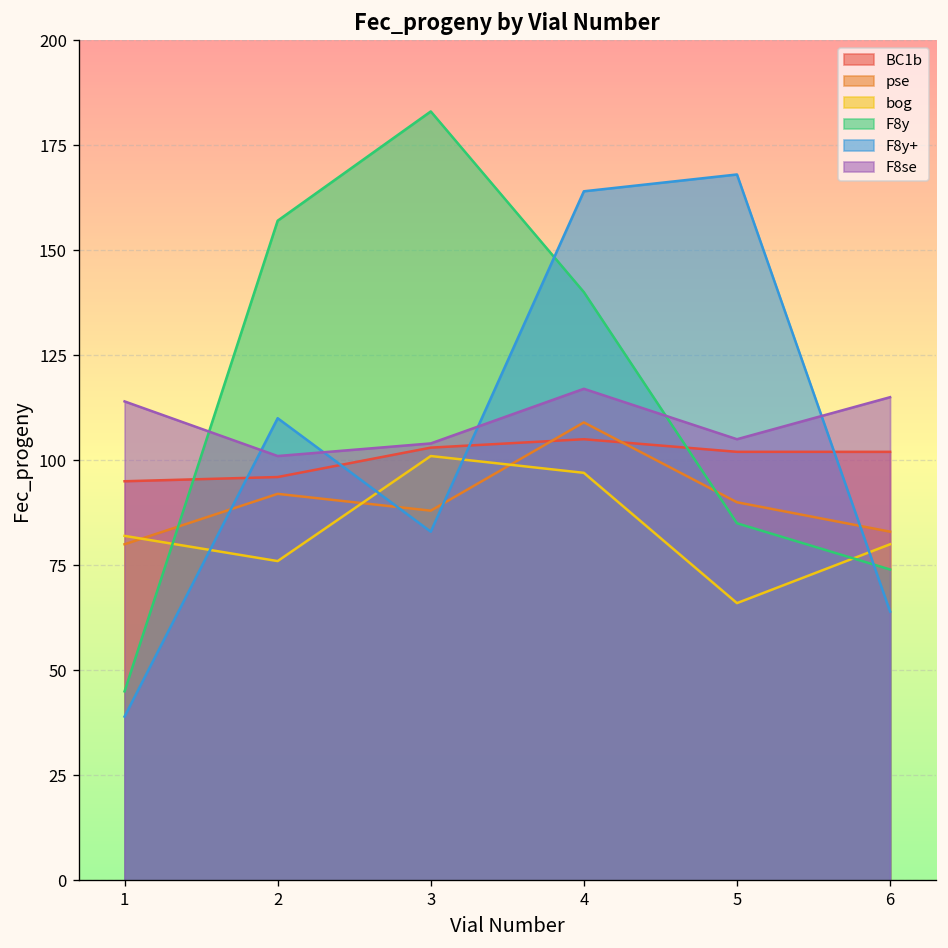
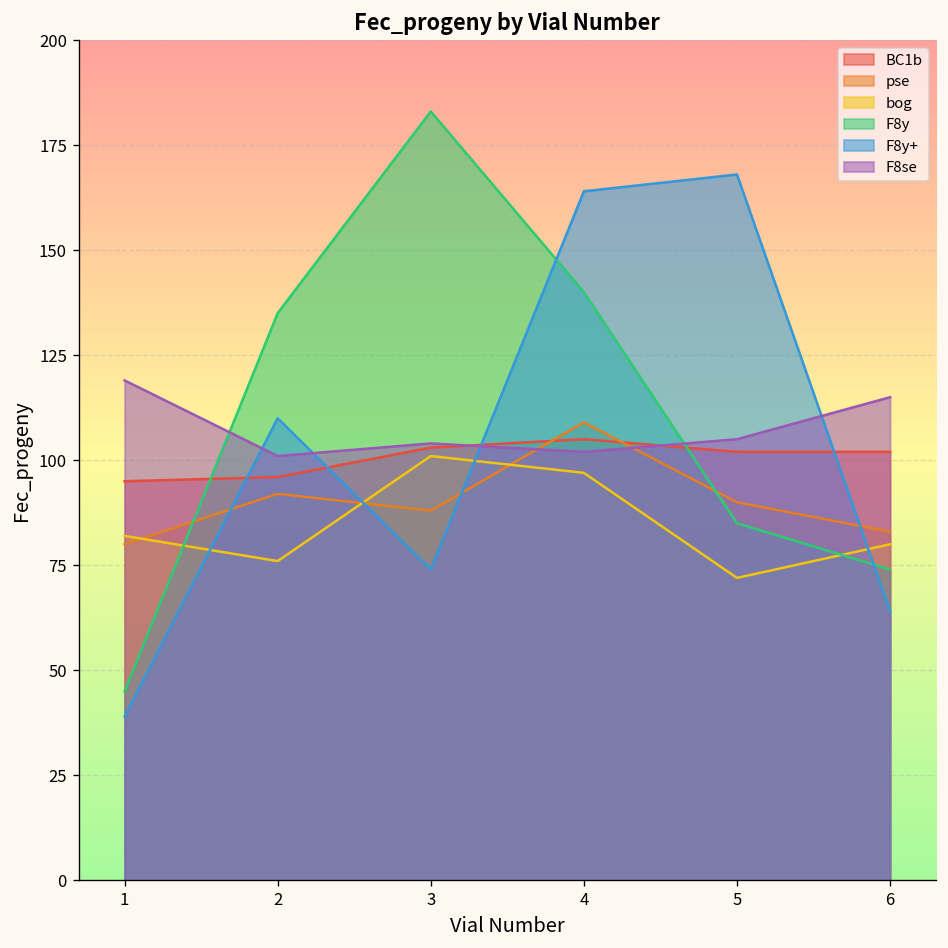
F8se, 1: 114 -> 119
F8y, 2: 157 -> 135
F8y+, 3: 83 -> 74
F8se, 4: 117 -> 102
bog, 5: 66 -> 72
